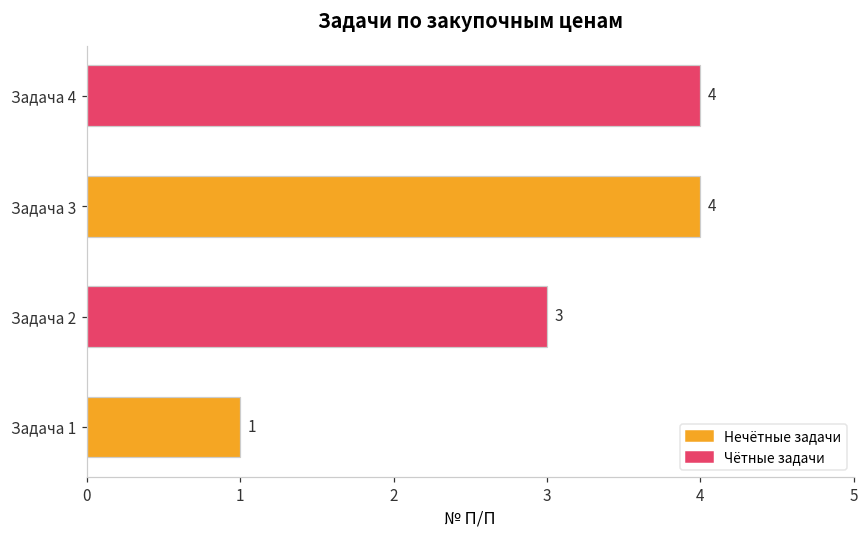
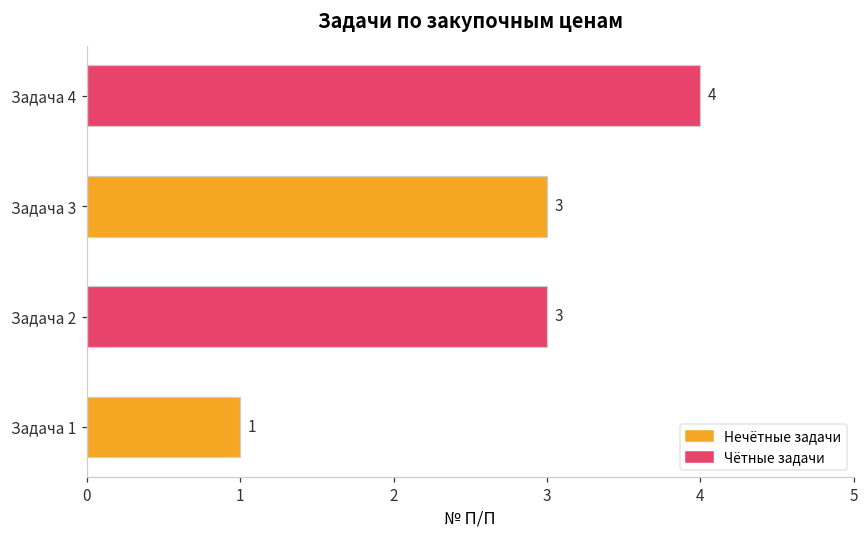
Задача 3: 4 -> 3
